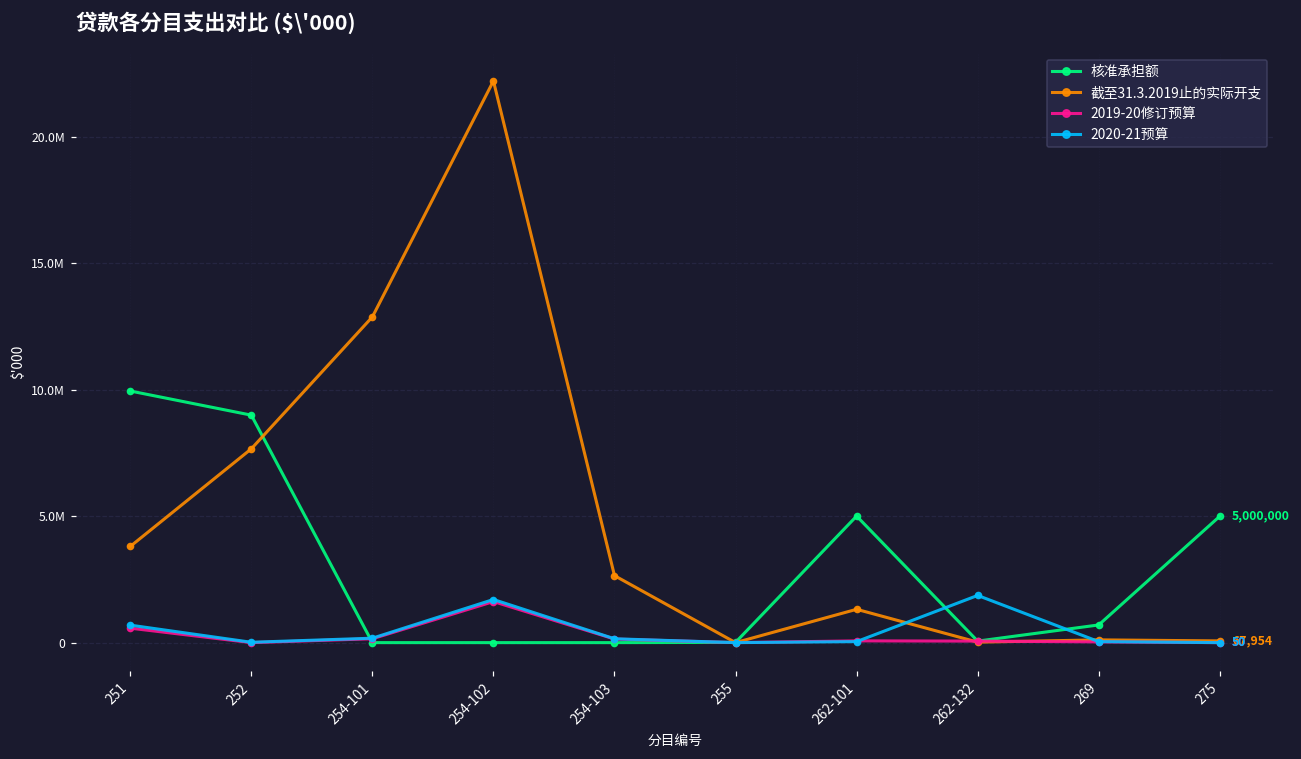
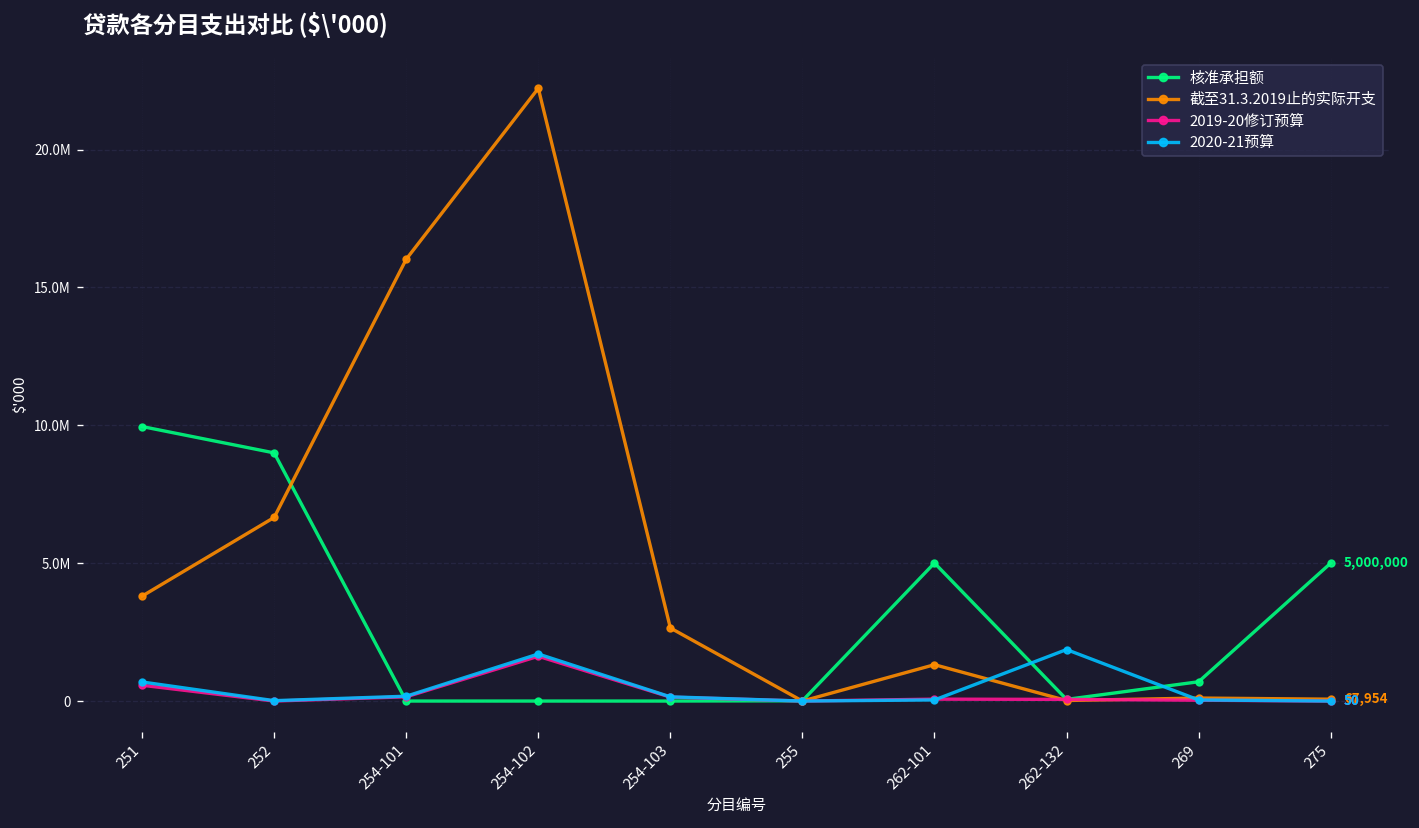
截至31.3.2019止的实际开支, 252: 7700000 -> 6700000
截至31.3.2019止的实际开支, 254-101: 12900000 -> 16000000
